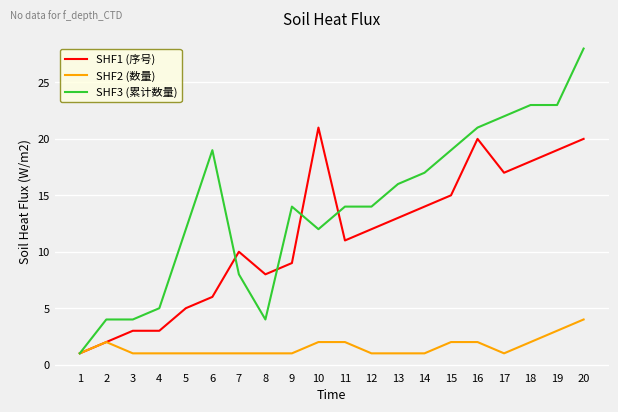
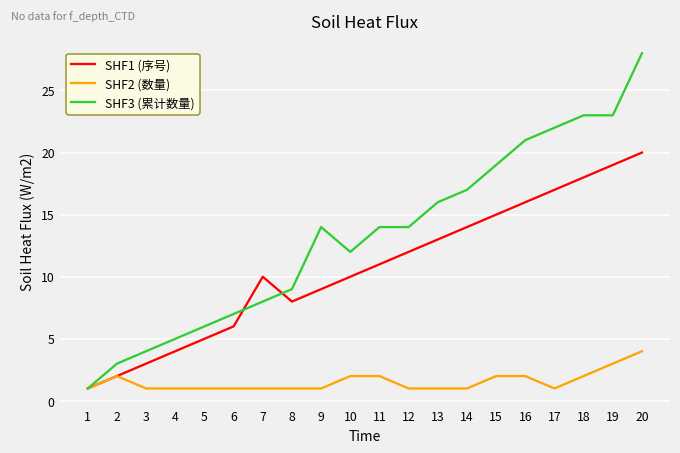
SHF3 (累计数量), 2: 4 -> 3
SHF1 (序号), 4: 3 -> 4
SHF3 (累计数量), 5: 12 -> 6
SHF3 (累计数量), 6: 19 -> 7
SHF3 (累计数量), 8: 4 -> 9
SHF1 (序号), 10: 21 -> 10
SHF1 (序号), 16: 20 -> 16
